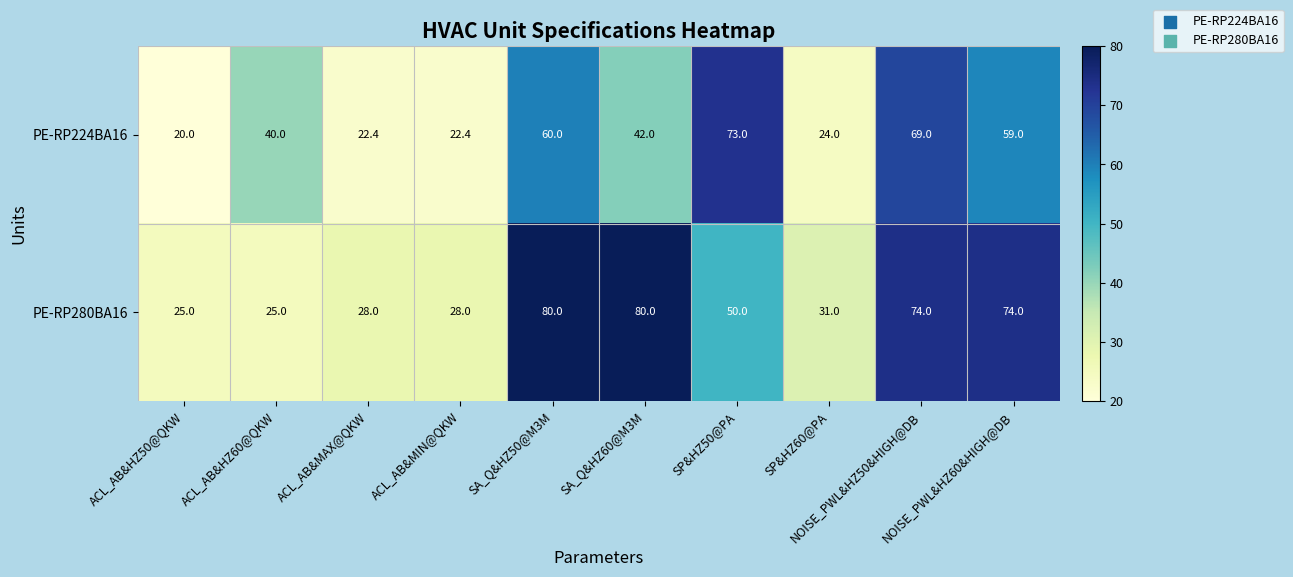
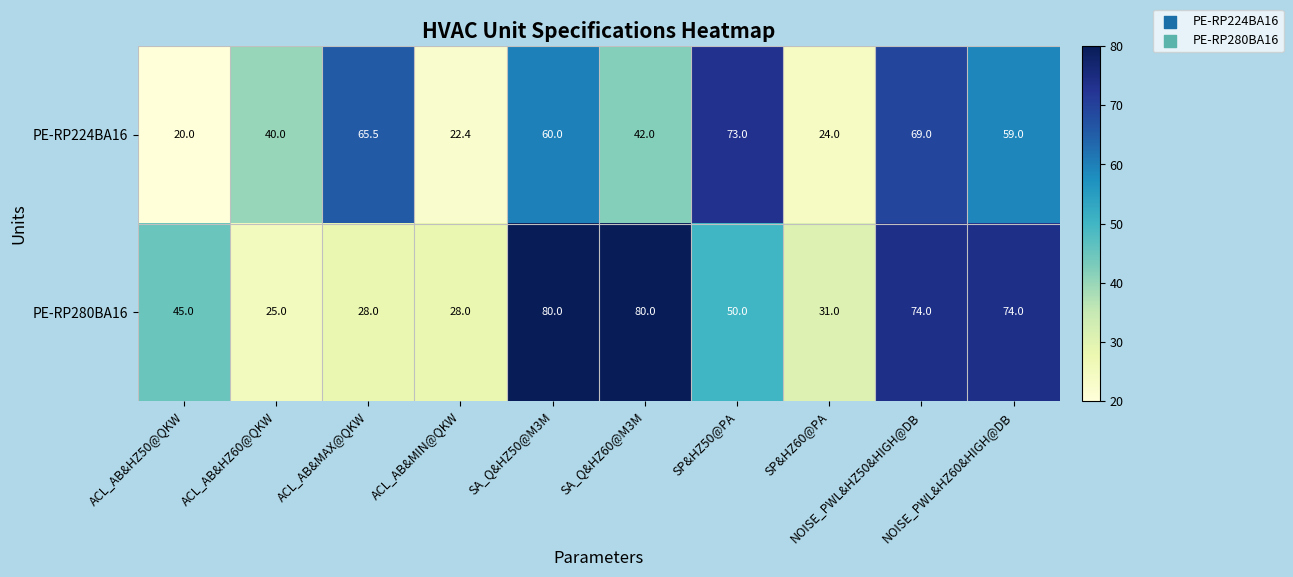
PE-RP224BA16, ACL_AB&MAX@QKW: 22.4 -> 65.5
PE-RP280BA16, ACL_AB&HZ50@QKW: 25.0 -> 45.0
